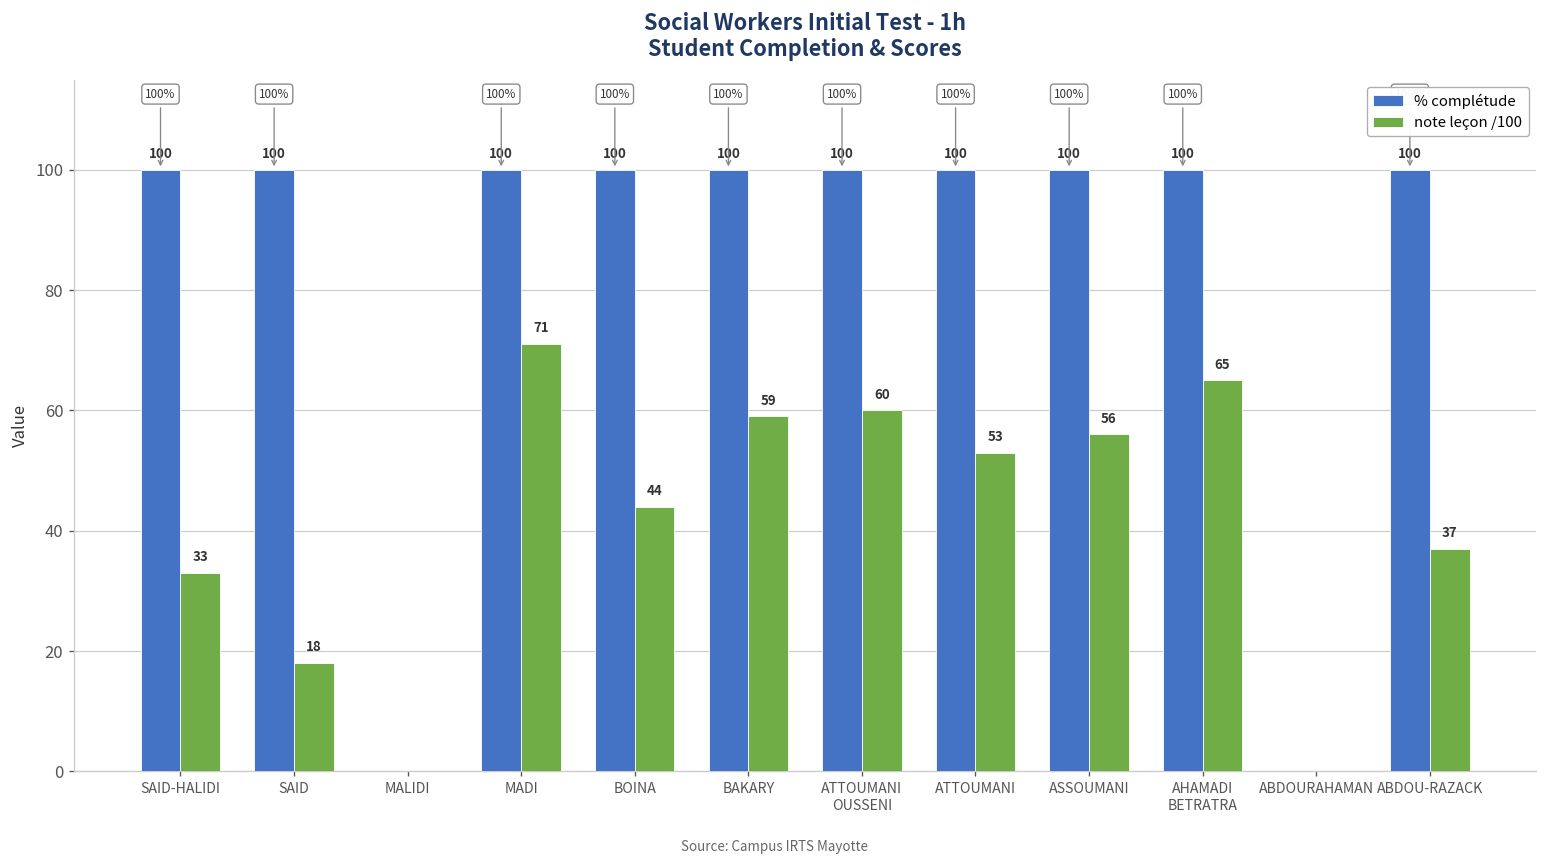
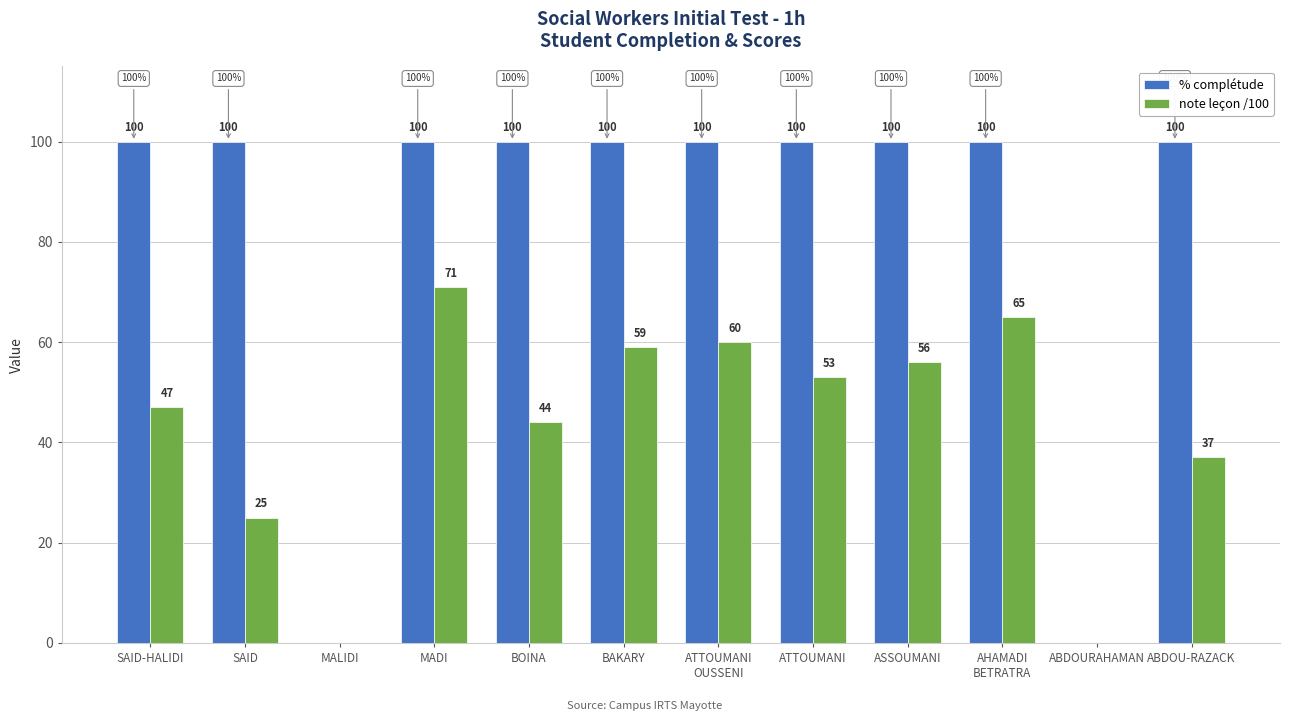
note leçon /100, SAID-HALIDI: 33 -> 47
note leçon /100, SAID: 18 -> 25
